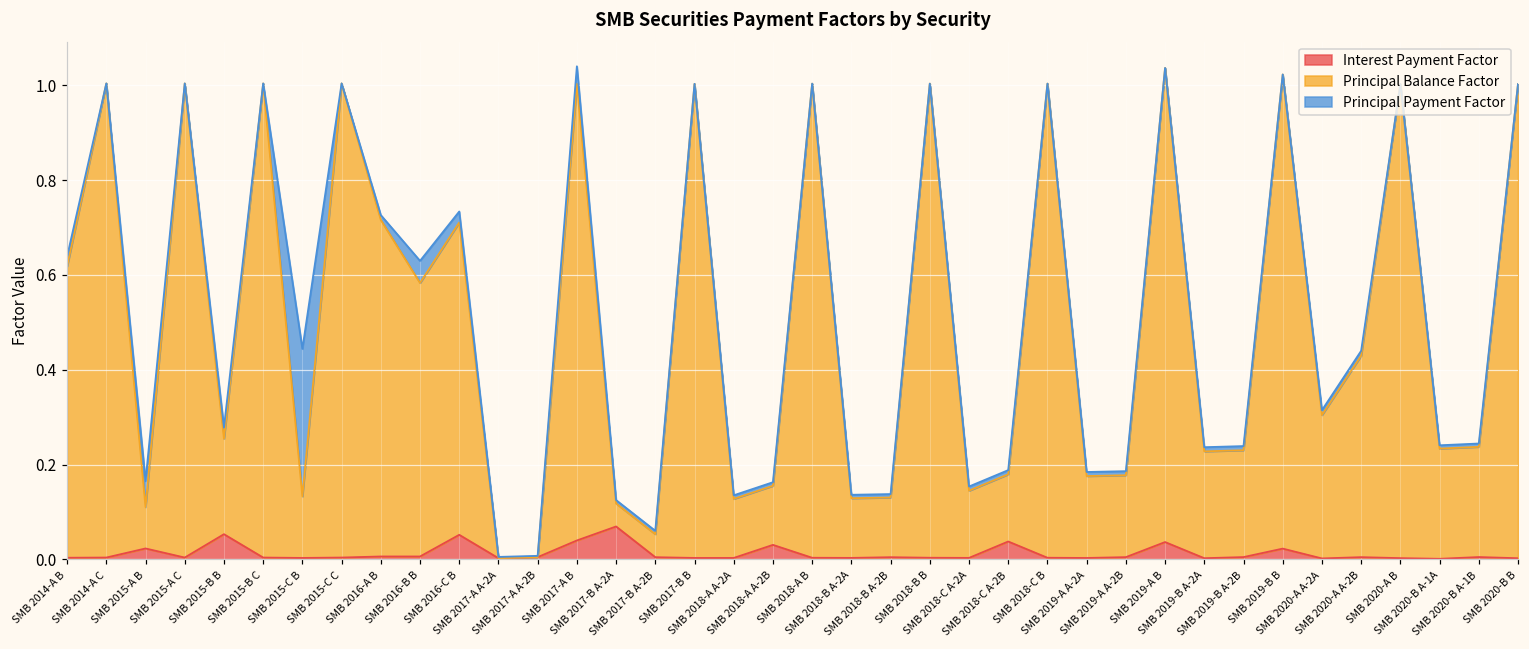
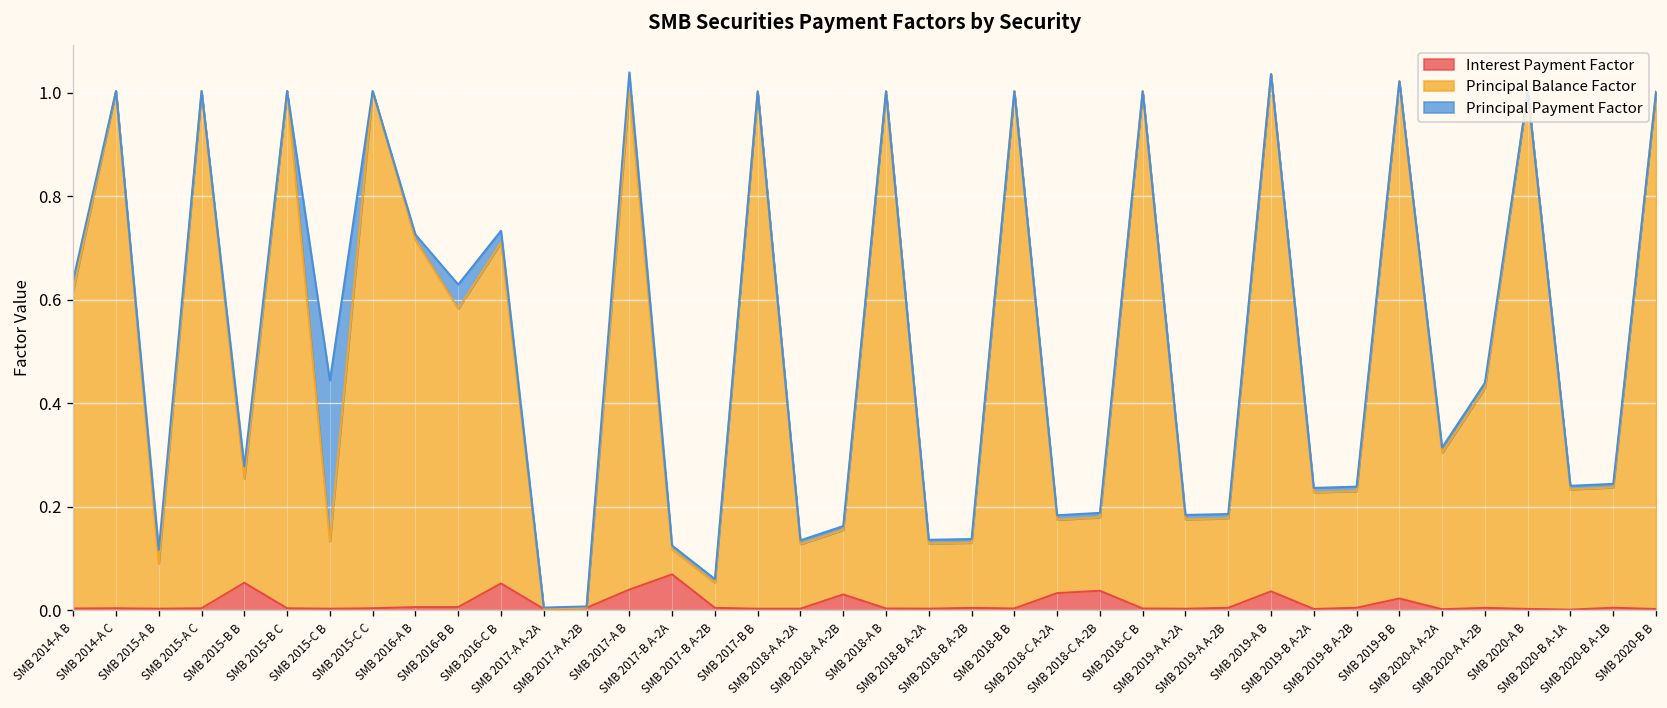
Interest Payment Factor, SMB 2015-A B: 0.02 -> 0.00
Principal Payment Factor, SMB 2015-A B: 0.05 -> 0.03
Interest Payment Factor, SMB 2018-C A-2A: 0.00 -> 0.03
